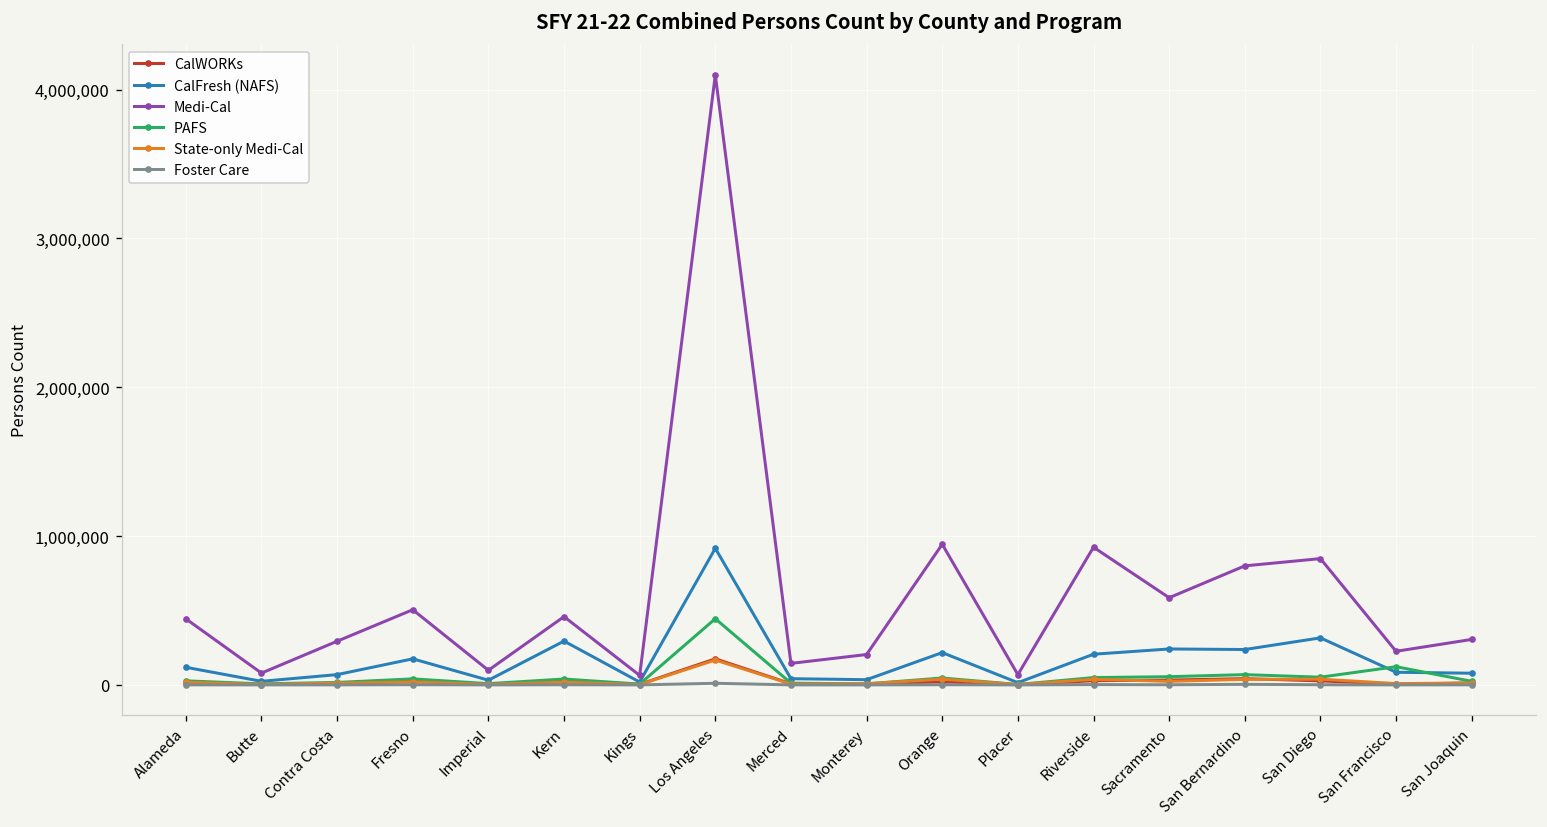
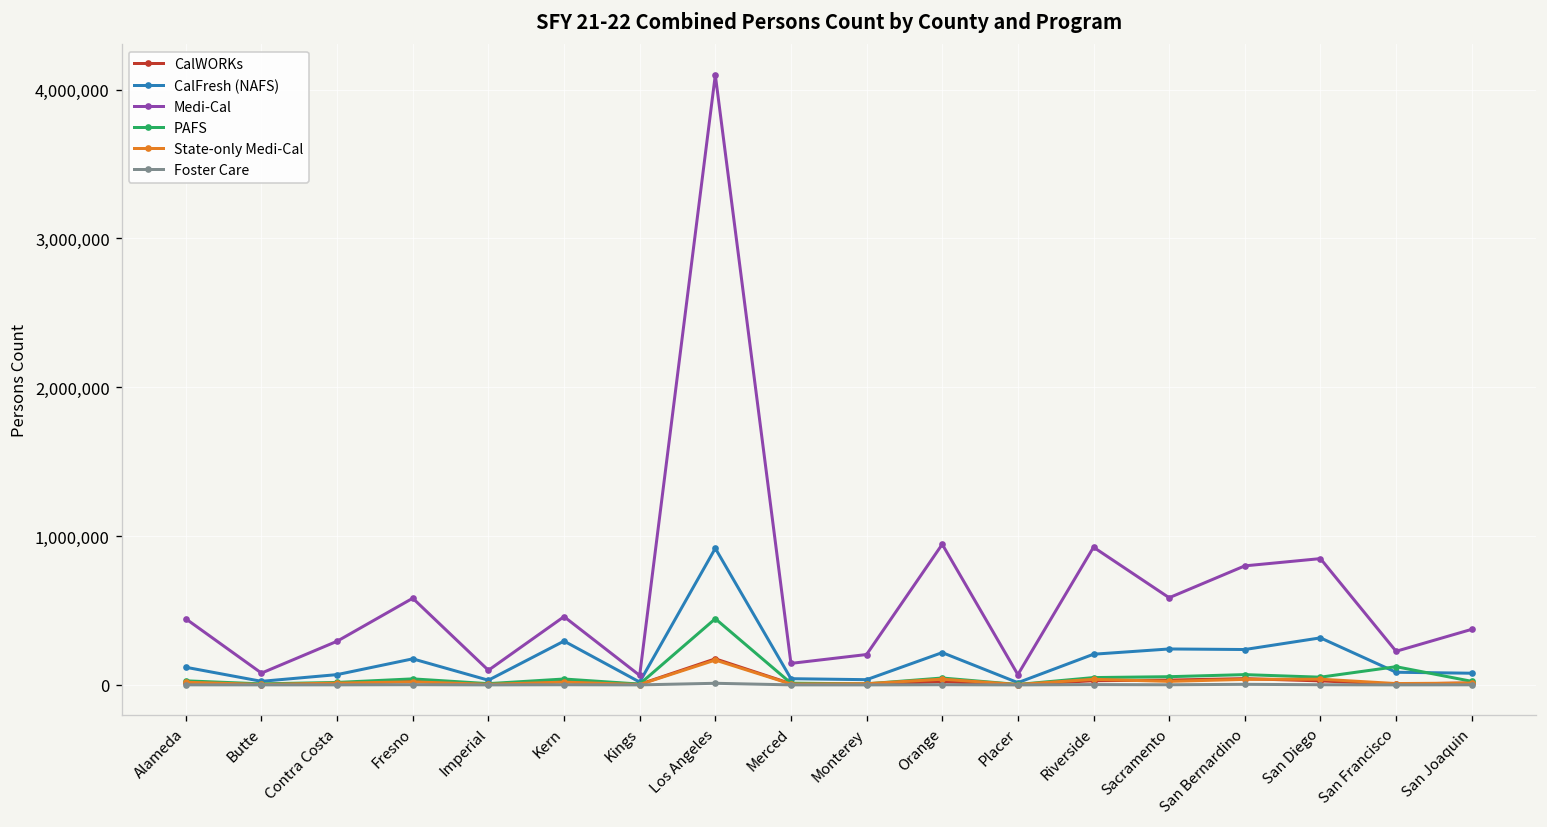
Medi-Cal, Fresno: 510,000 -> 580,000
Medi-Cal, San Joaquin: 310,000 -> 370,000
